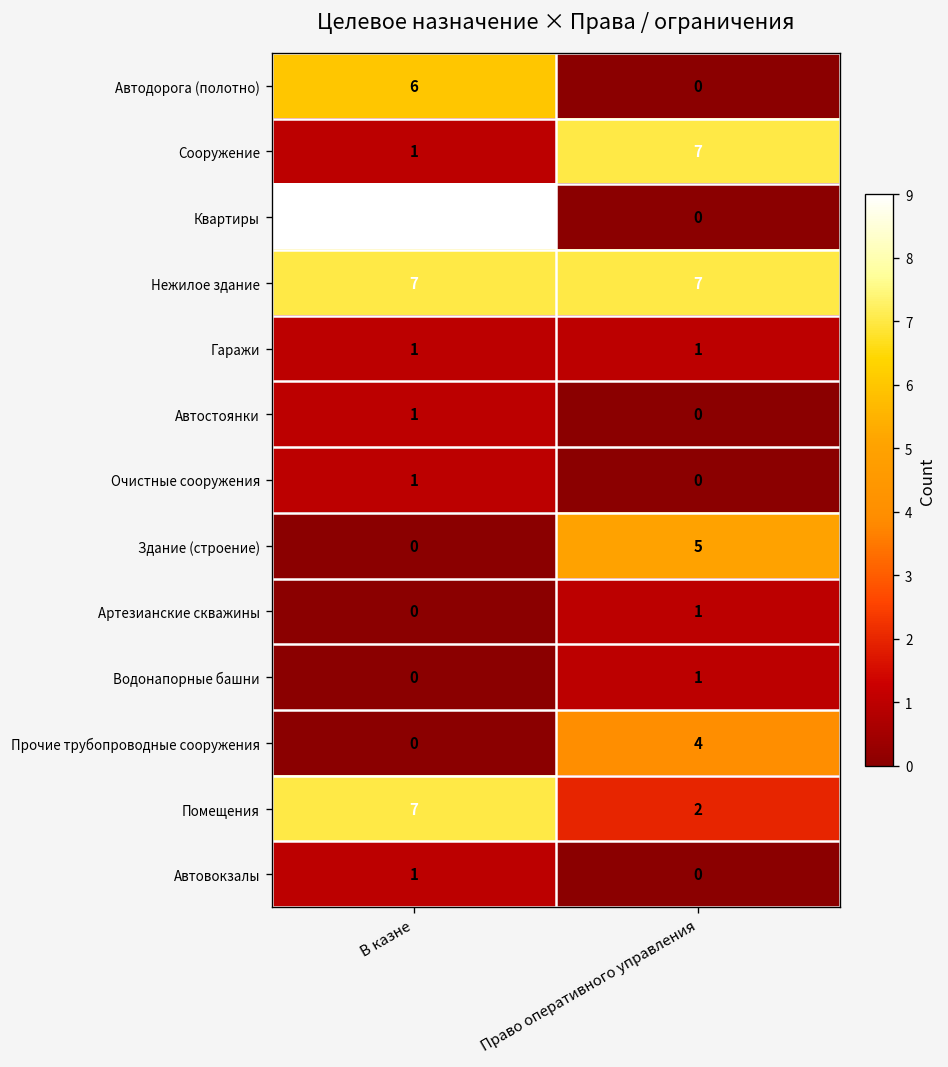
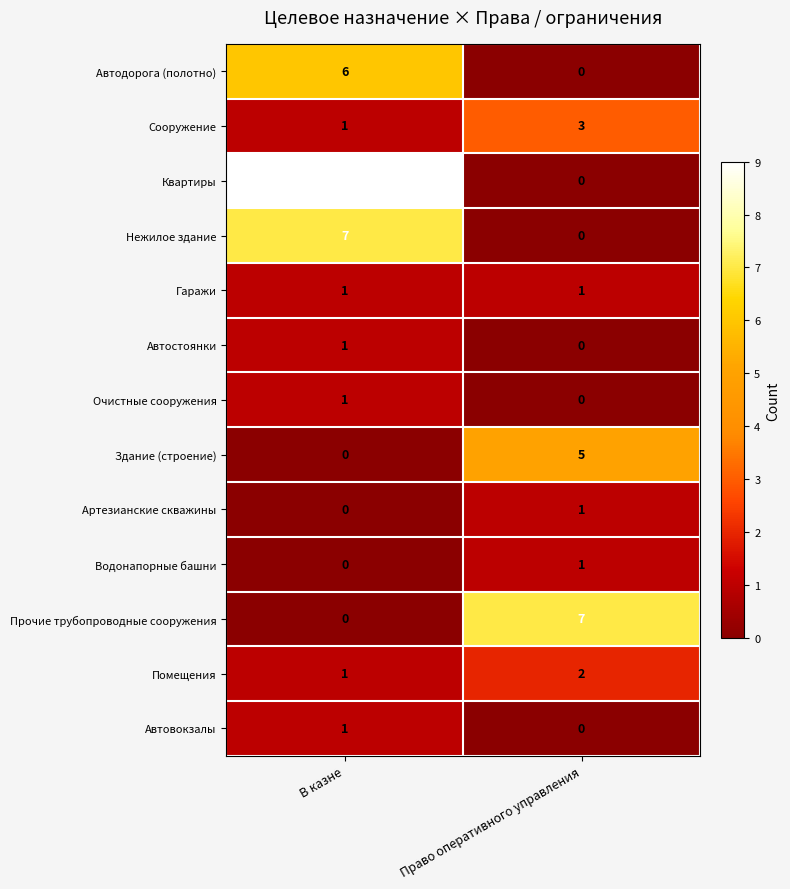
Сооружение, Право оперативного управления: 7 -> 3
Нежилое здание, Право оперативного управления: 7 -> 0
Прочие трубопроводные сооружения, Право оперативного управления: 4 -> 7
Помещения, В казне: 7 -> 1
